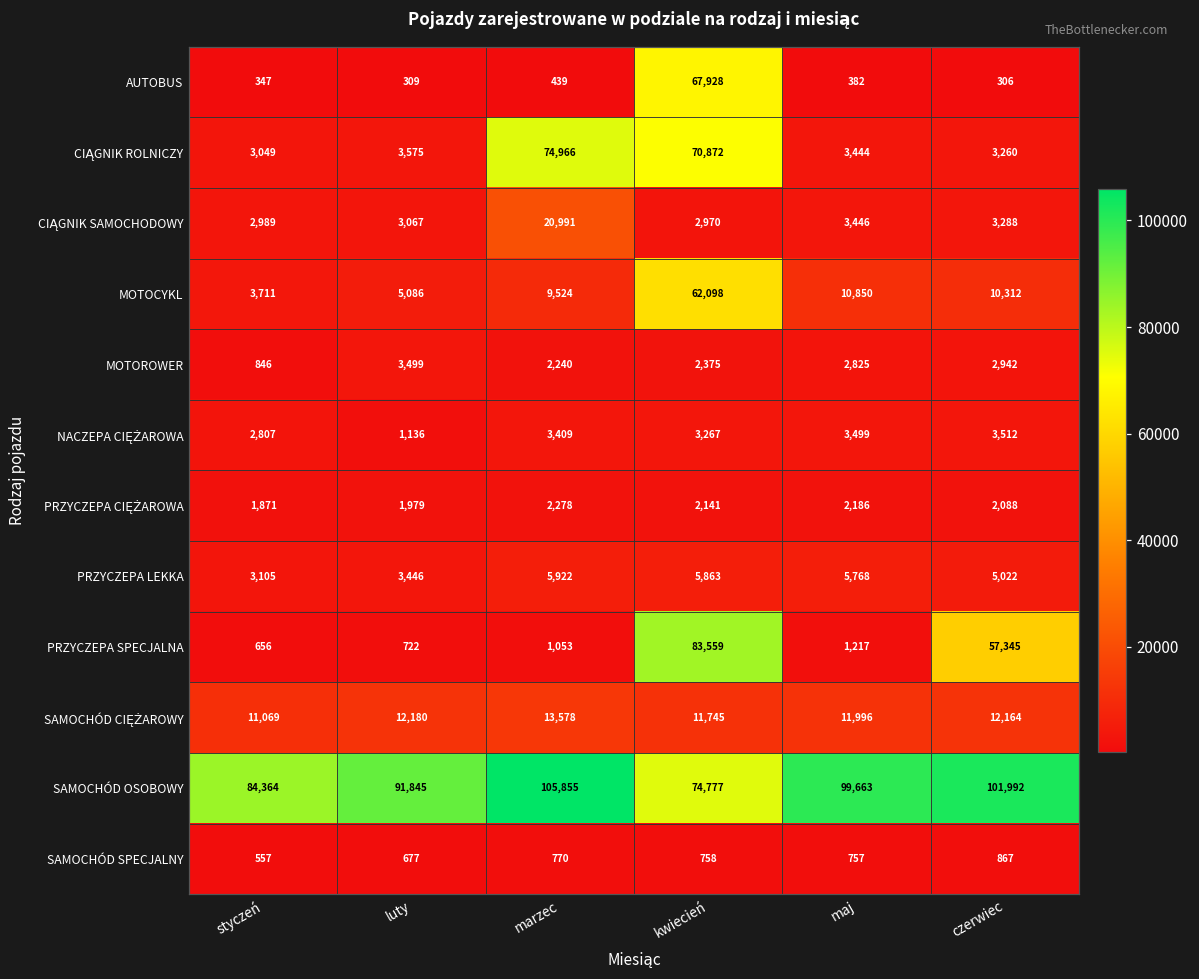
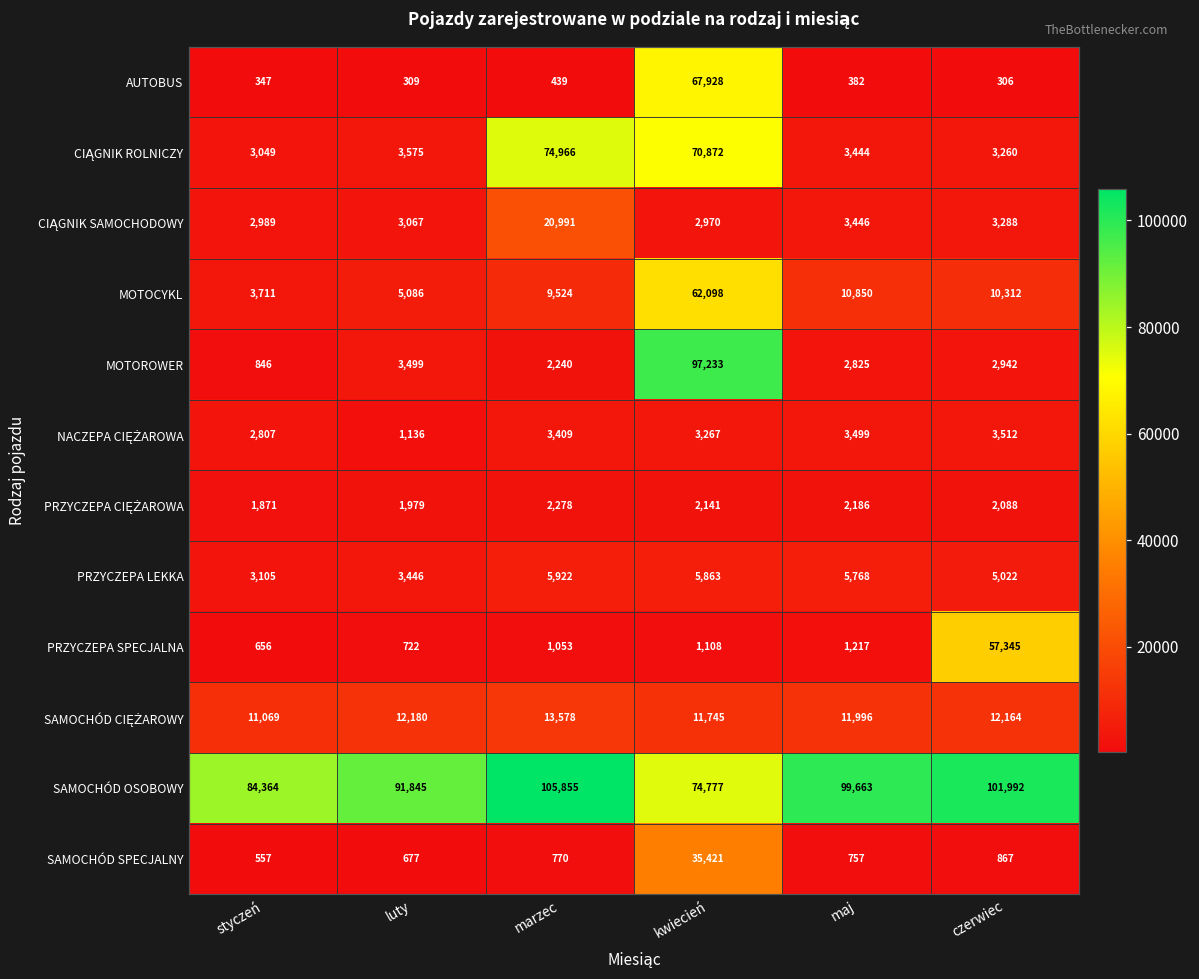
MOTOROWER, kwiecień: 2,375 -> 97,233
PRZYCZEPA SPECJALNA, kwiecień: 83,559 -> 1,108
SAMOCHÓD SPECJALNY, kwiecień: 758 -> 35,421
